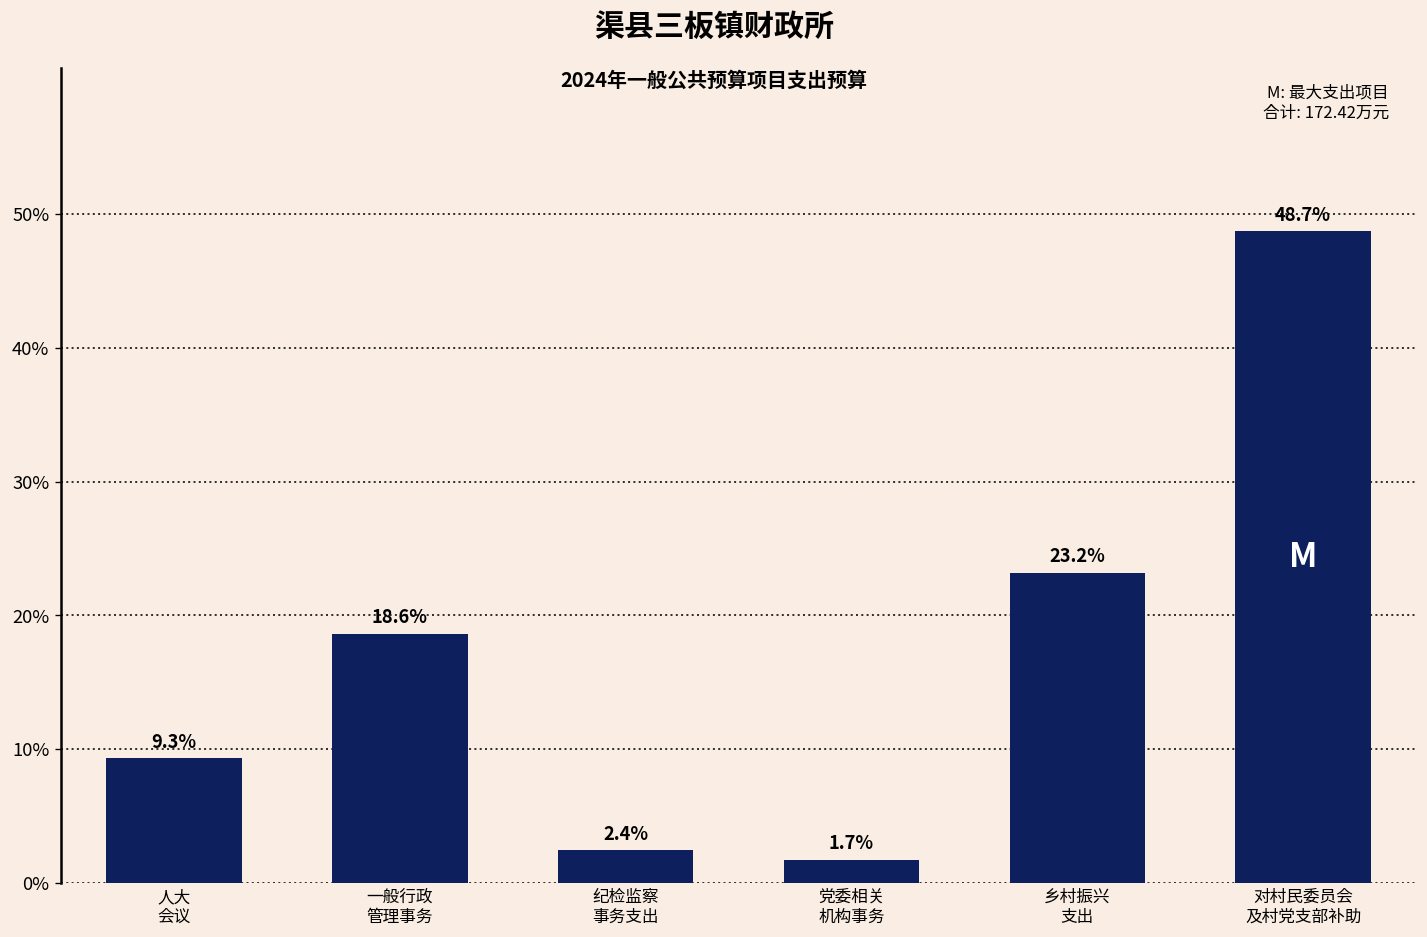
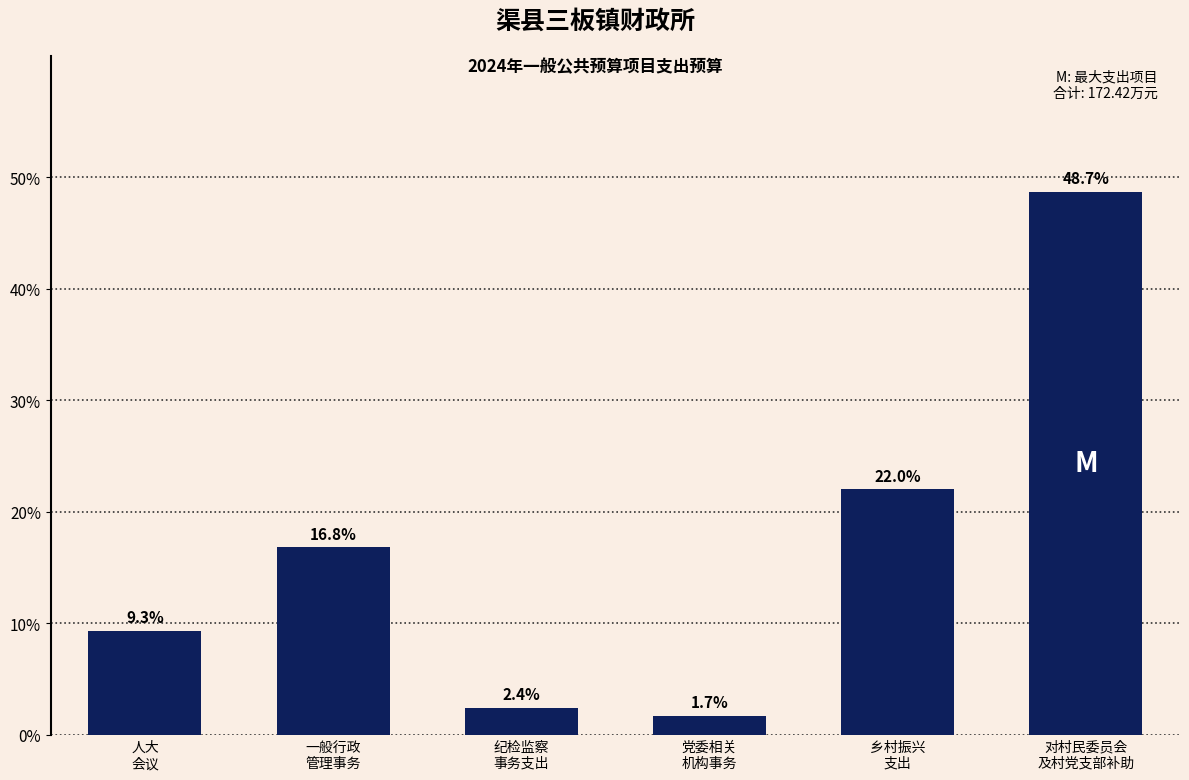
一般行政 管理事务: 18.6% -> 16.8%
乡村振兴 支出: 23.2% -> 22.0%
